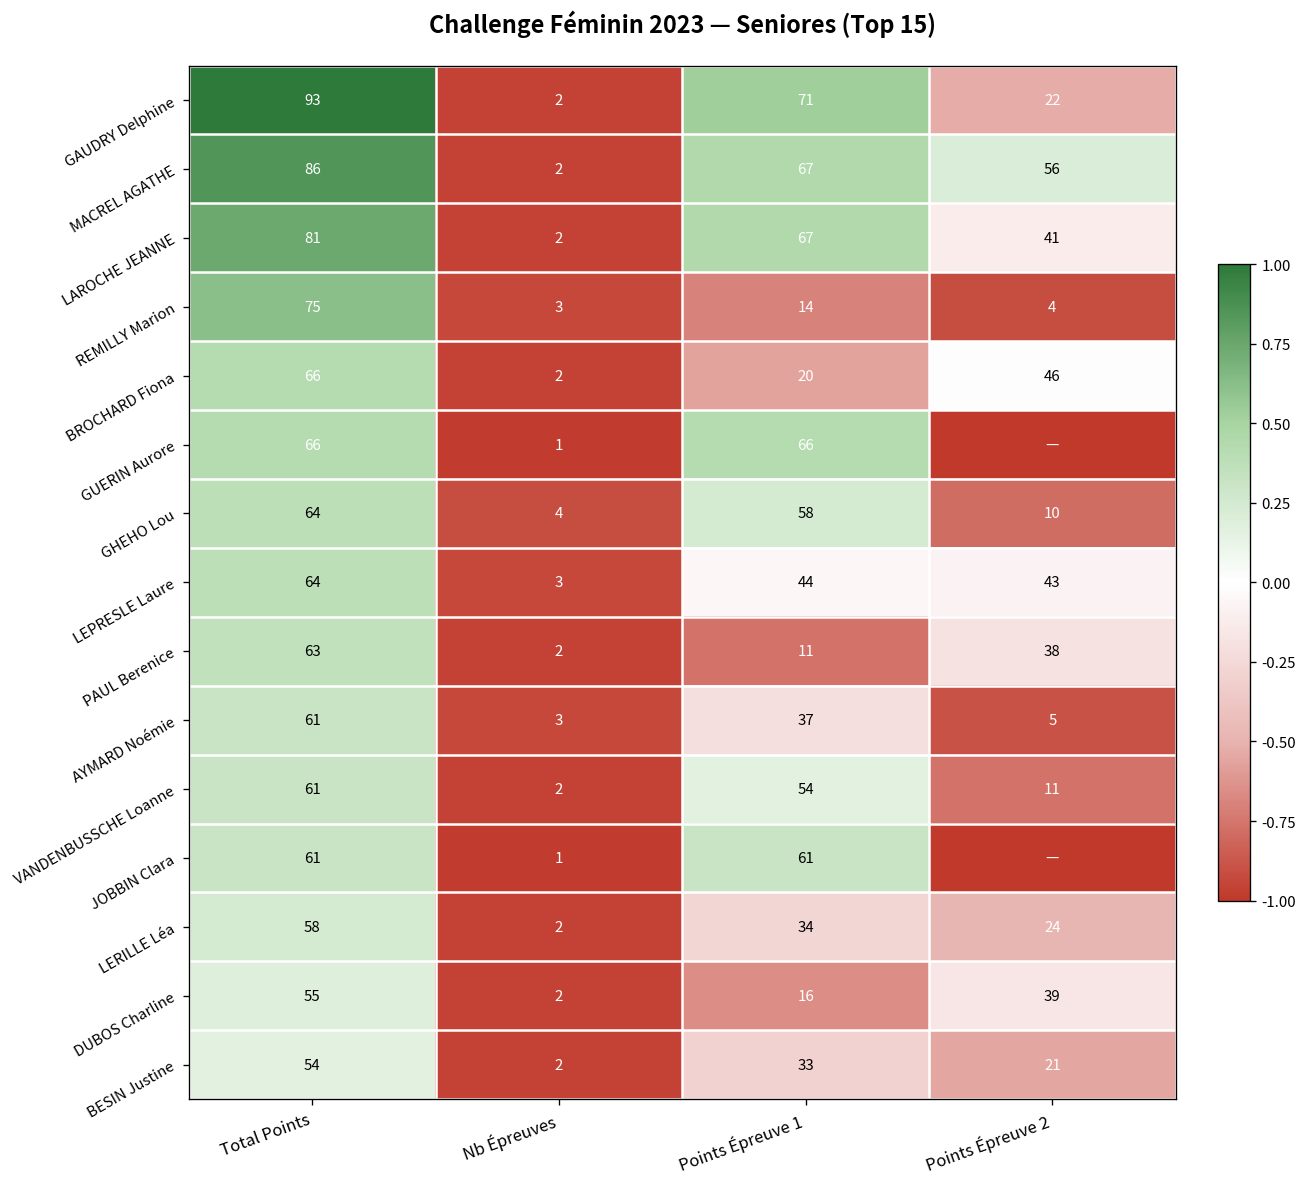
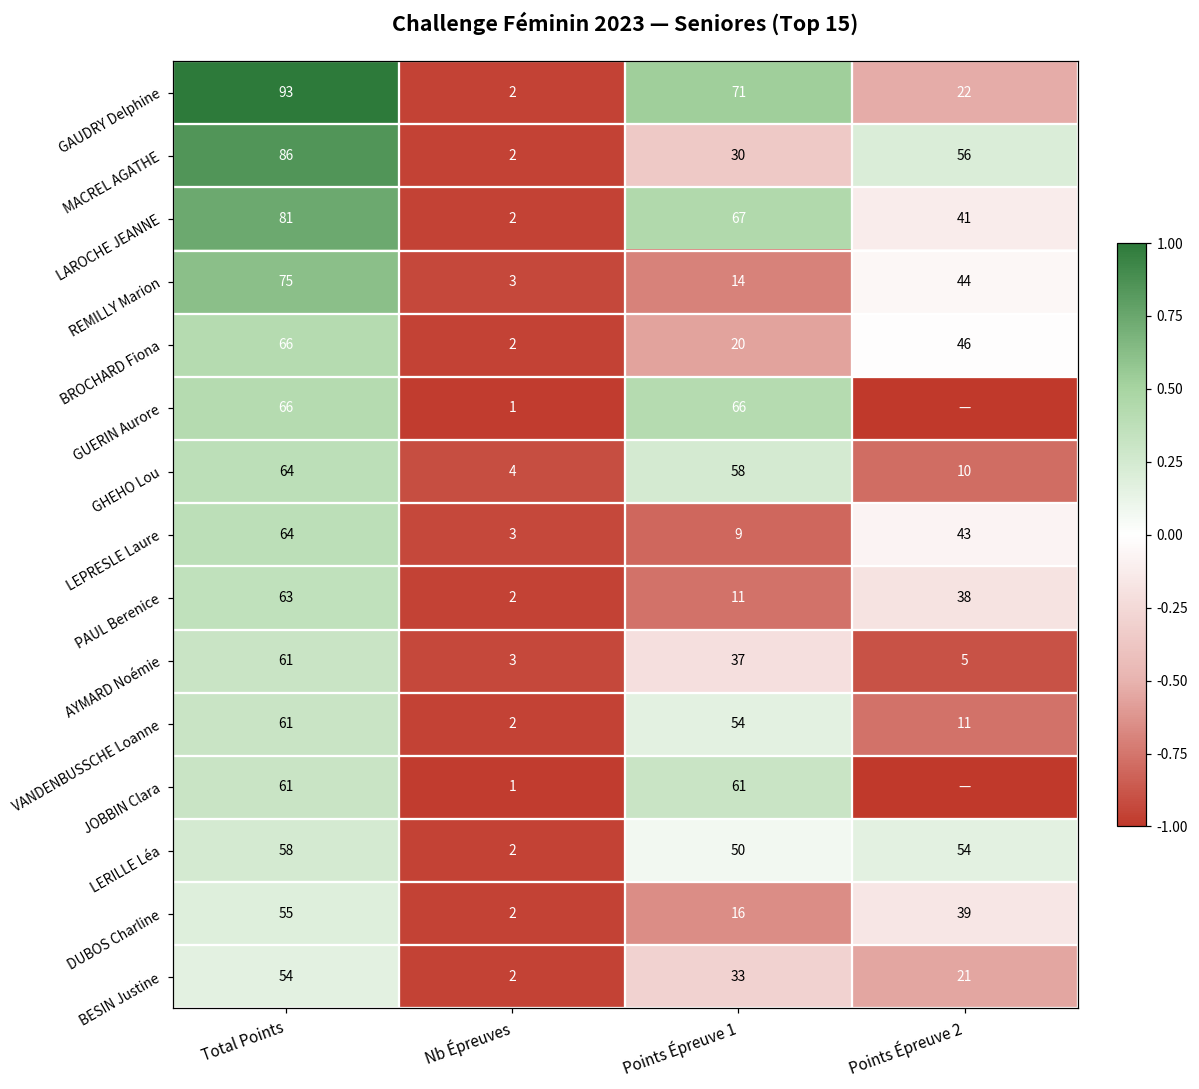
MACREL AGATHE, Points Épreuve 1: 67 -> 30
REMILLY Marion, Points Épreuve 2: 4 -> 44
LEPRESLE Laure, Points Épreuve 1: 44 -> 9
LERILLE Léa, Points Épreuve 1: 34 -> 50
LERILLE Léa, Points Épreuve 2: 24 -> 54
